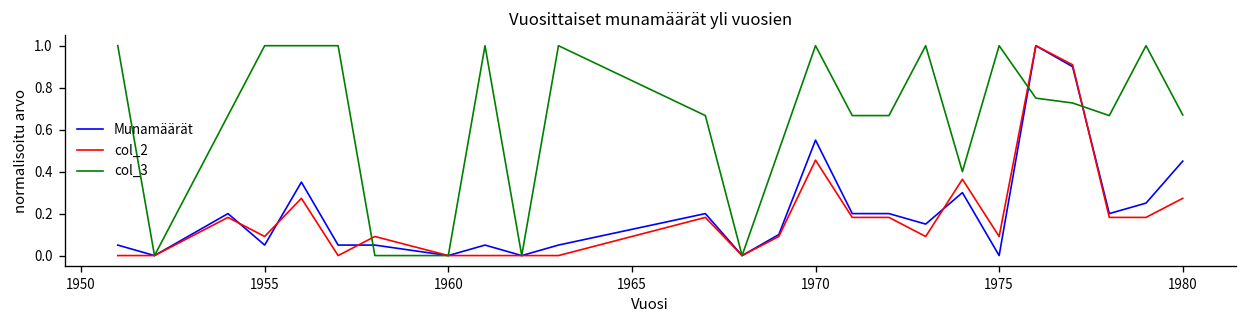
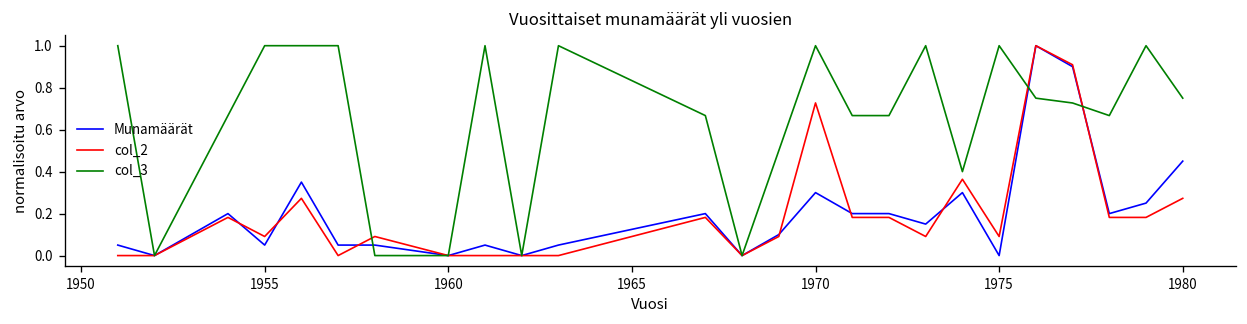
Munamäärät, 1970: 0.55 -> 0.30
col_2, 1970: 0.45 -> 0.73
col_3, 1980: 0.67 -> 0.75
